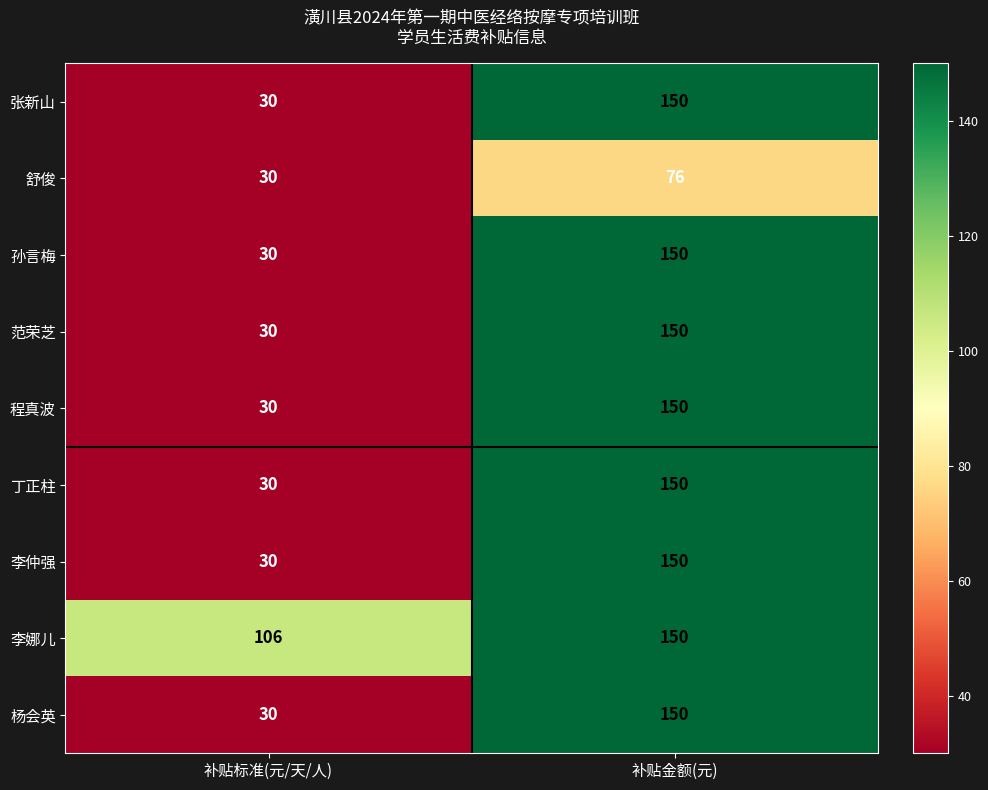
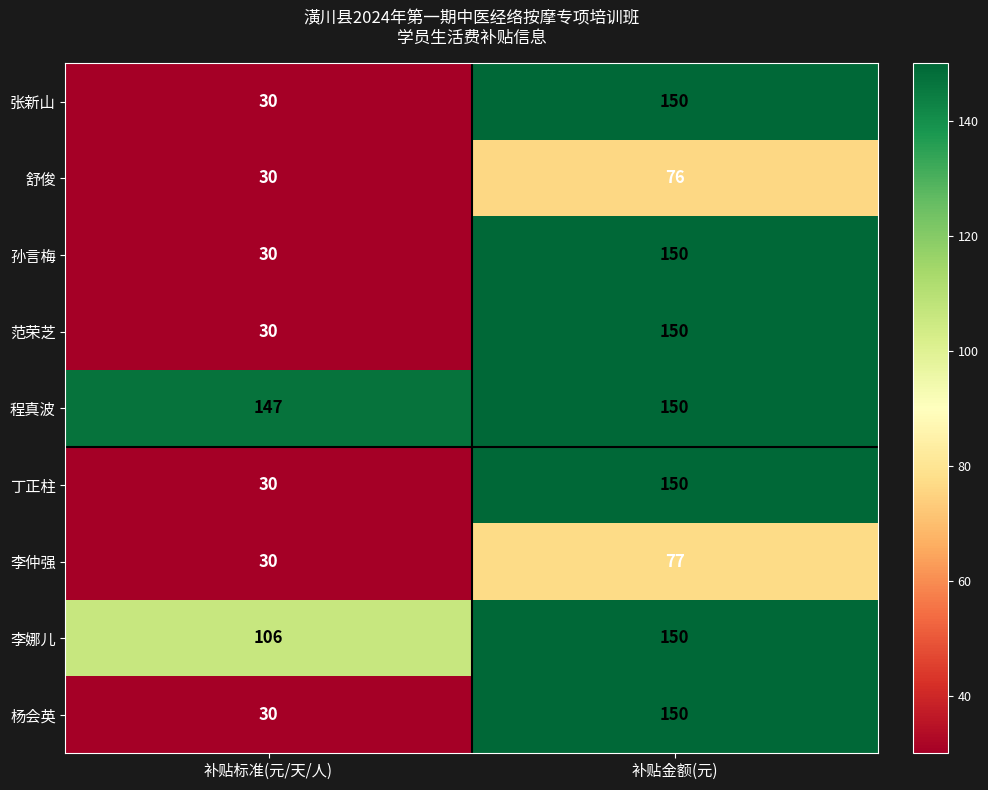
程真波, 补贴标准(元/天/人): 30 -> 147
李仲强, 补贴金额(元): 150 -> 77
